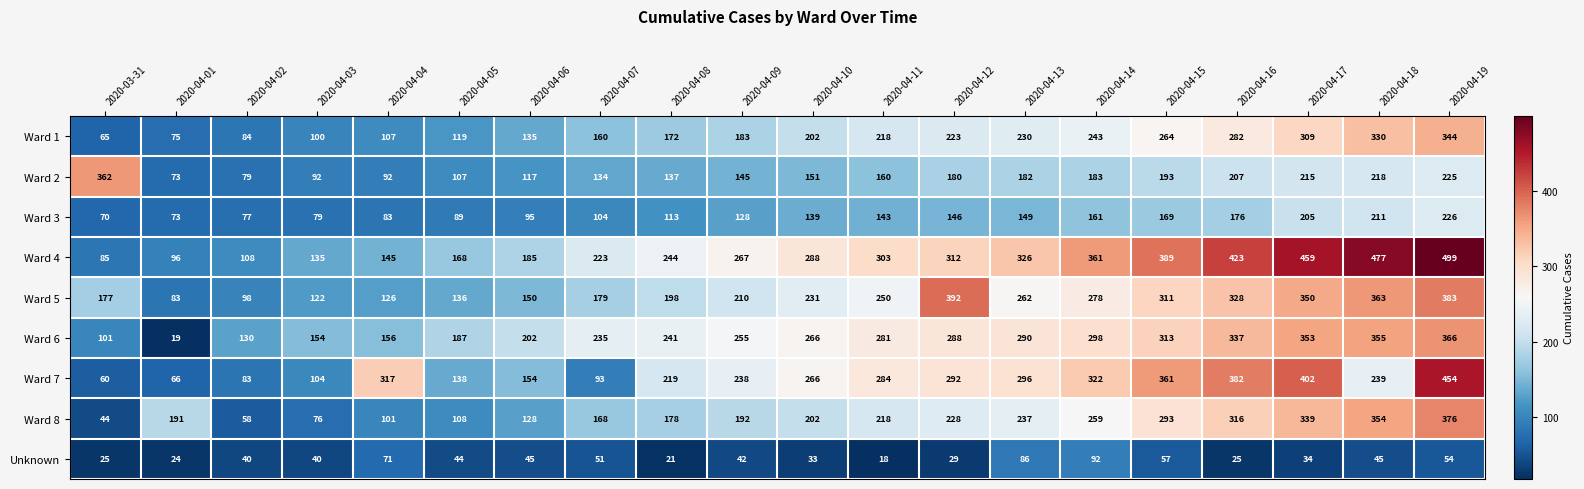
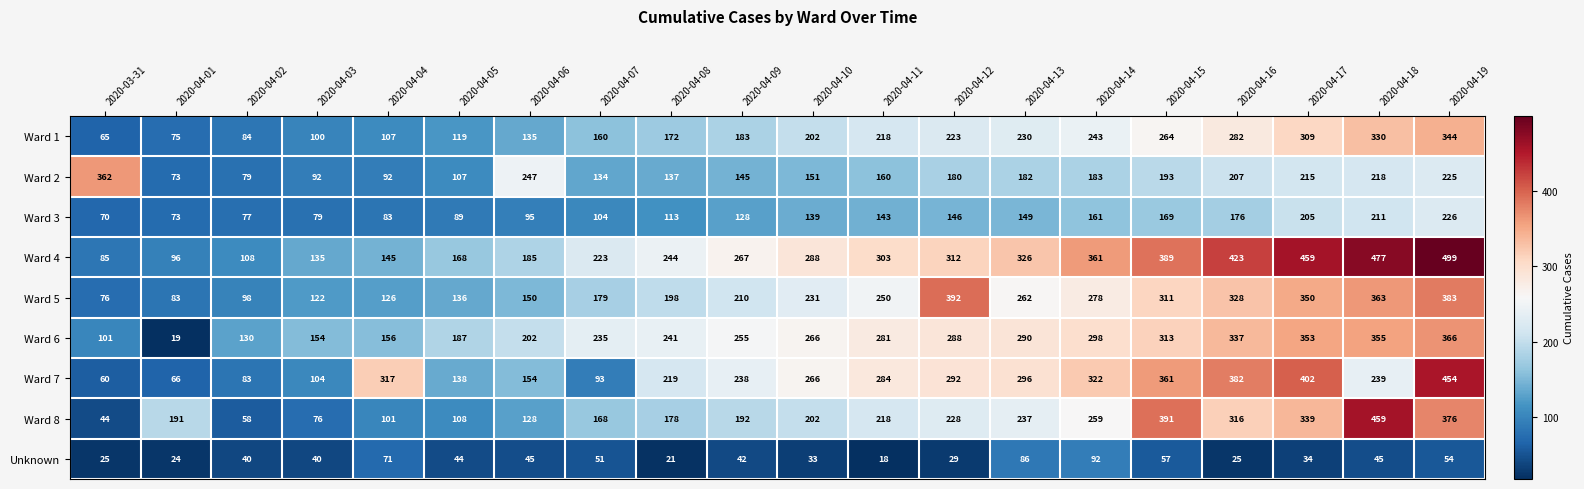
Ward 2, 2020-04-06: 117 -> 247
Ward 5, 2020-03-31: 177 -> 76
Ward 8, 2020-04-15: 293 -> 391
Ward 8, 2020-04-18: 354 -> 459
